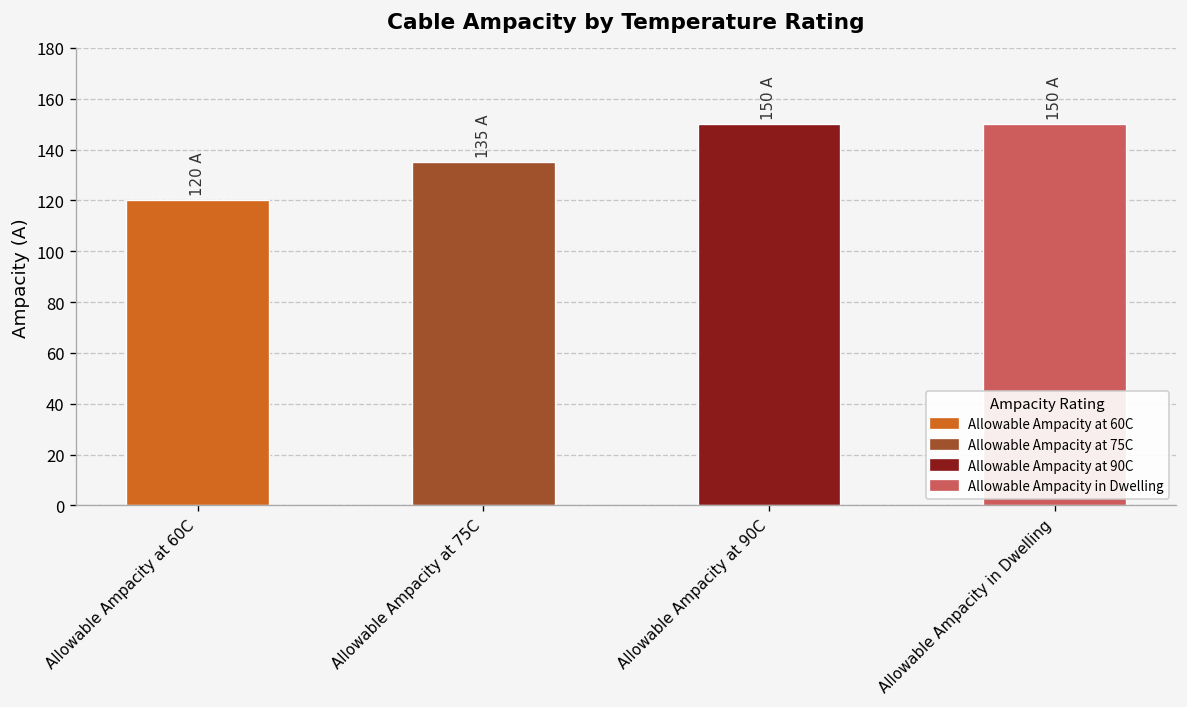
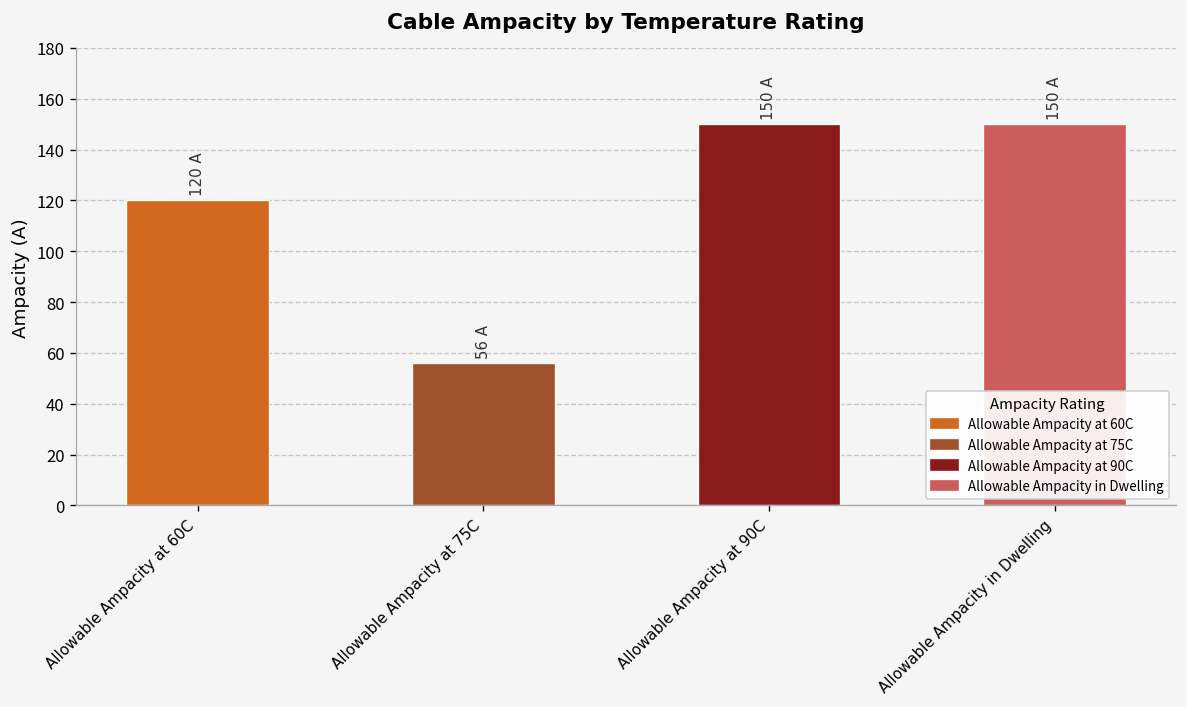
Allowable Ampacity at 75C: 135 -> 56
